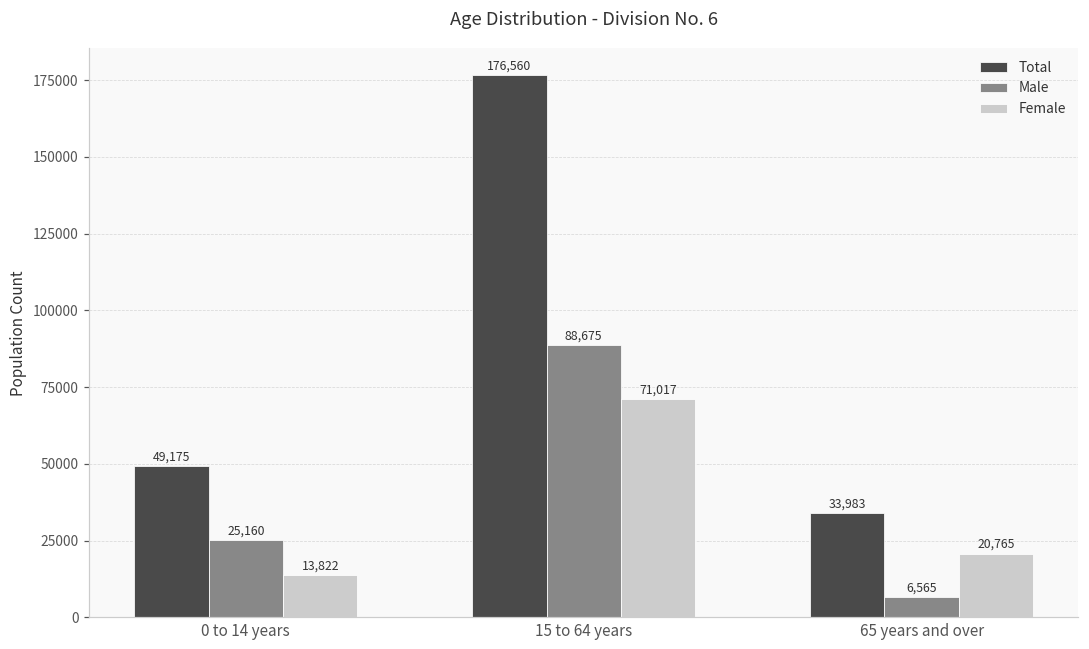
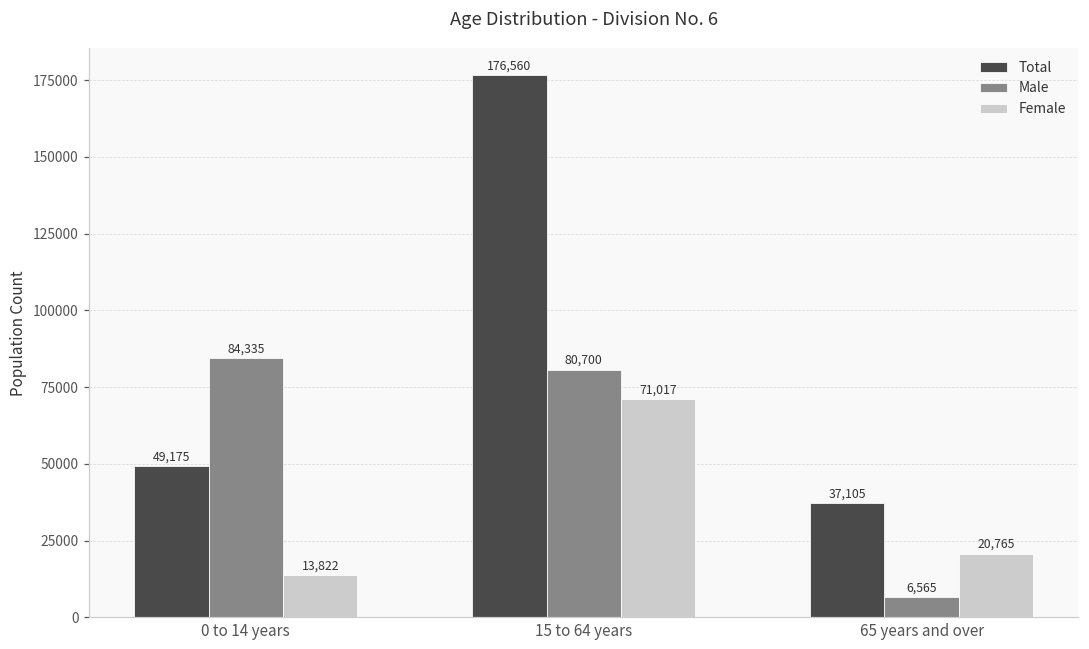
Male, 0 to 14 years: 25,160 -> 84,335
Male, 15 to 64 years: 88,675 -> 80,700
Total, 65 years and over: 33,983 -> 37,105
